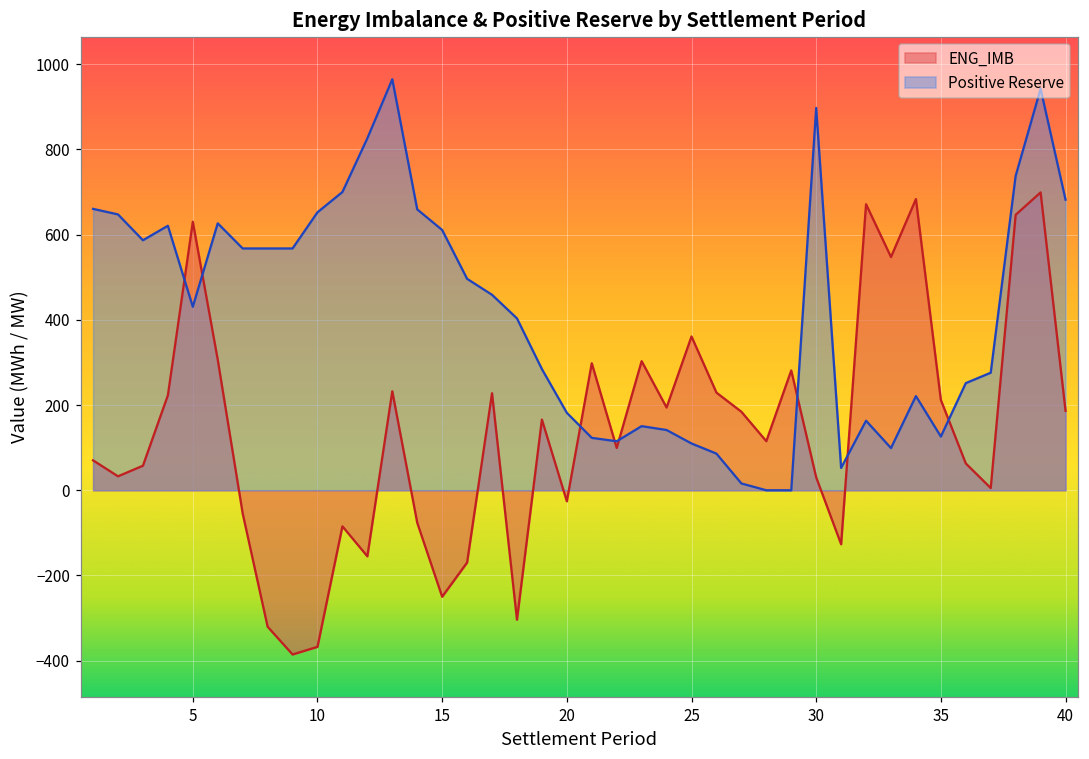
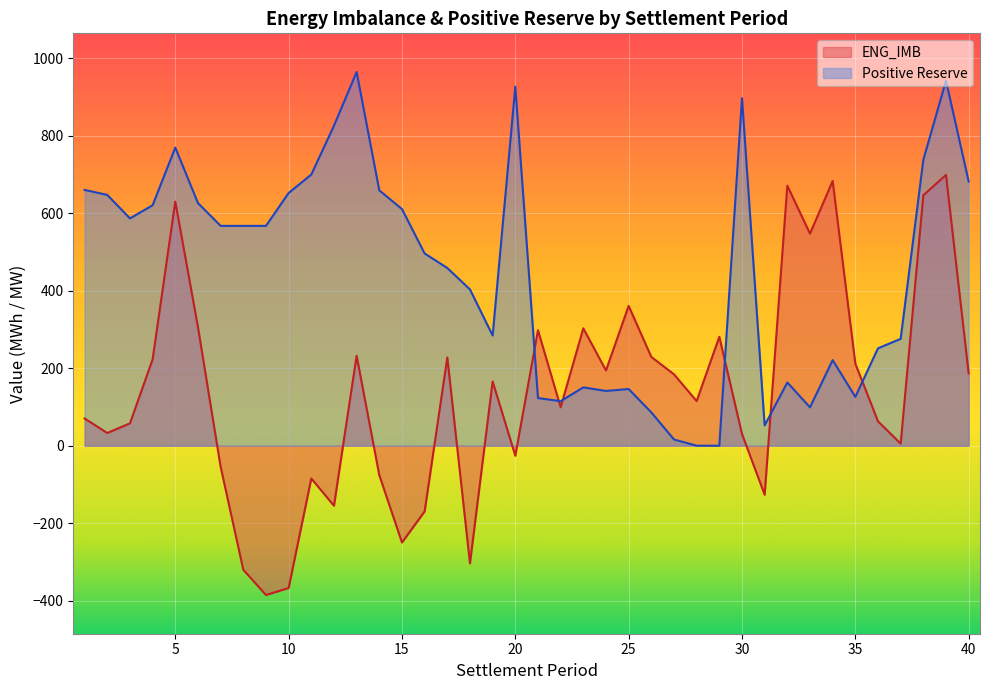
Positive Reserve, 5: 430 -> 770
Positive Reserve, 20: 180 -> 930
Positive Reserve, 25: 110 -> 150
